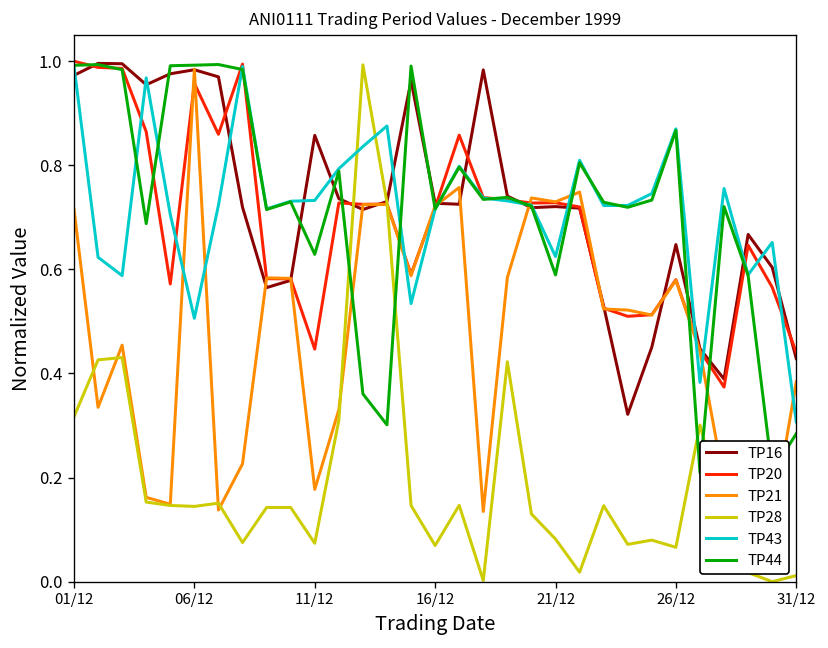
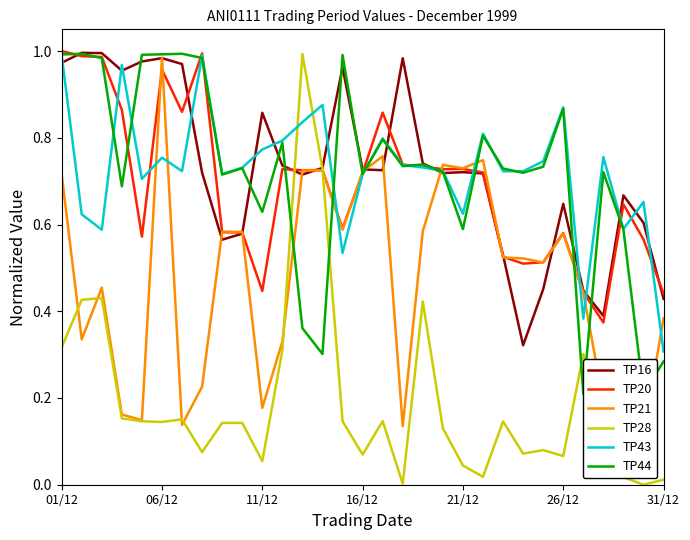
TP43, 06/12: 0.51 -> 0.75
TP28, 11/12: 0.07 -> 0.05
TP43, 11/12: 0.73 -> 0.77
TP28, 21/12: 0.08 -> 0.04
